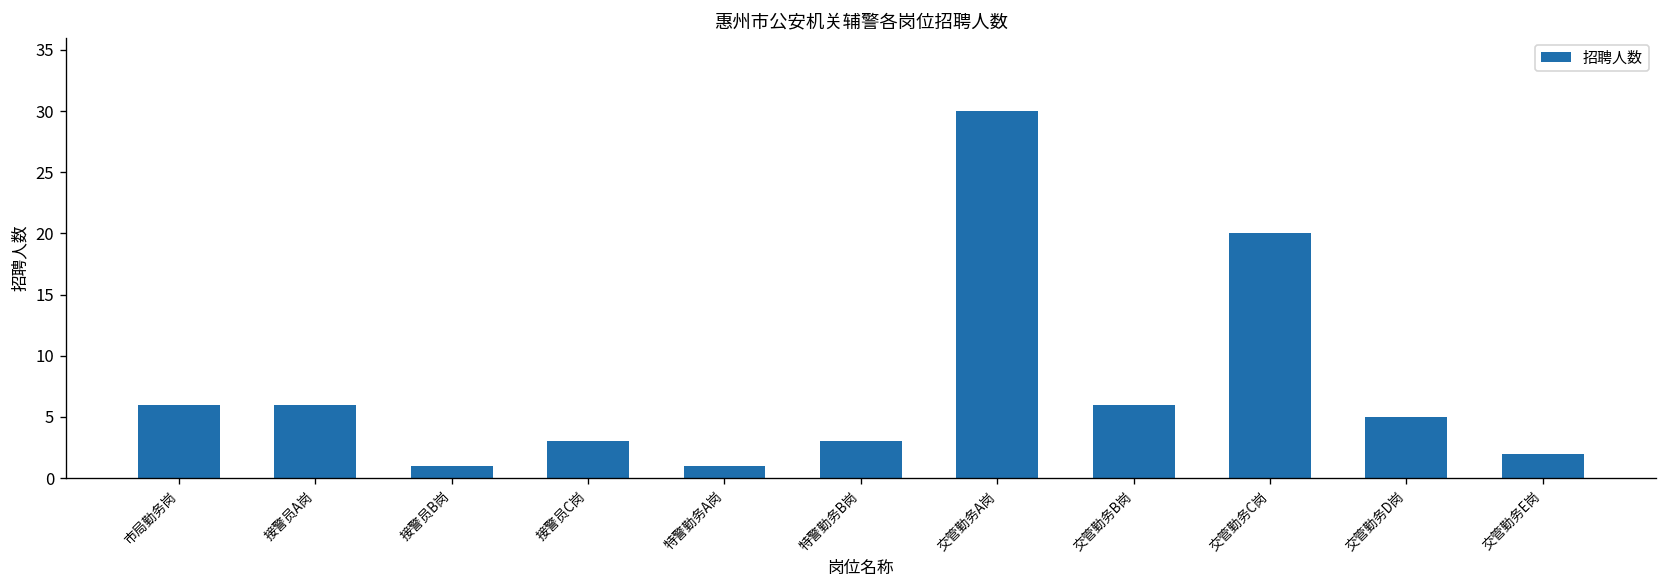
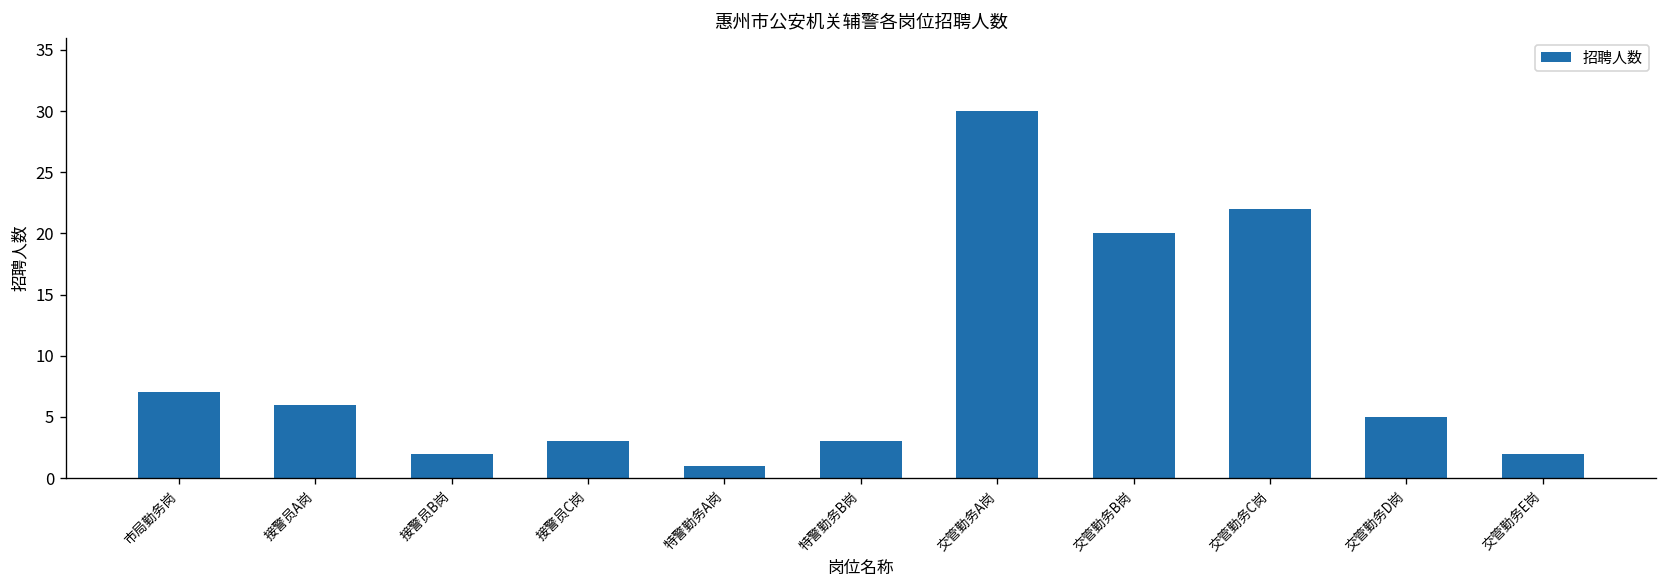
市局勤务岗: 6 -> 7
接警员B岗: 1 -> 2
交管勤务B岗: 6 -> 20
交管勤务C岗: 20 -> 22
